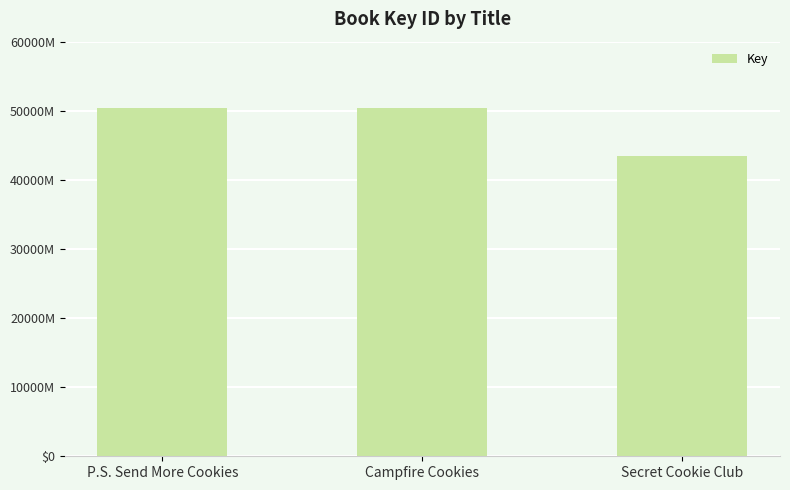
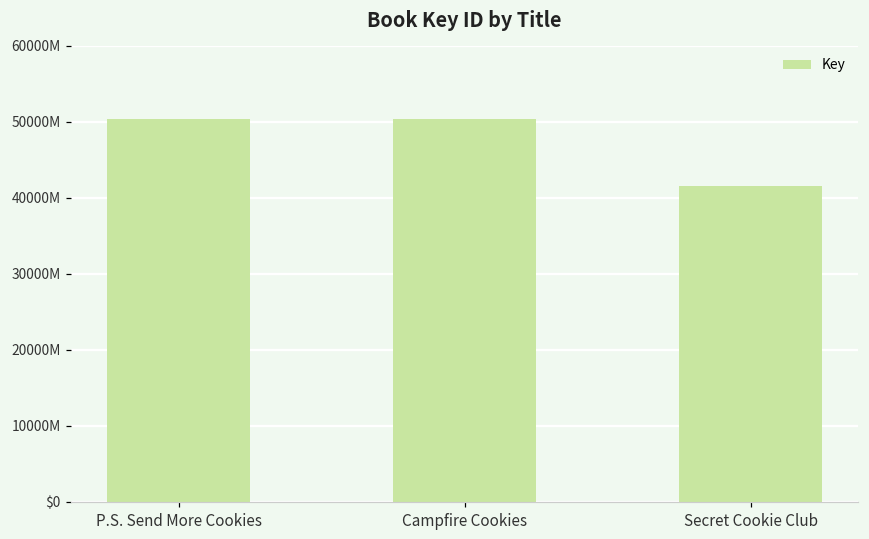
Secret Cookie Club: 43000000000 -> 42000000000
